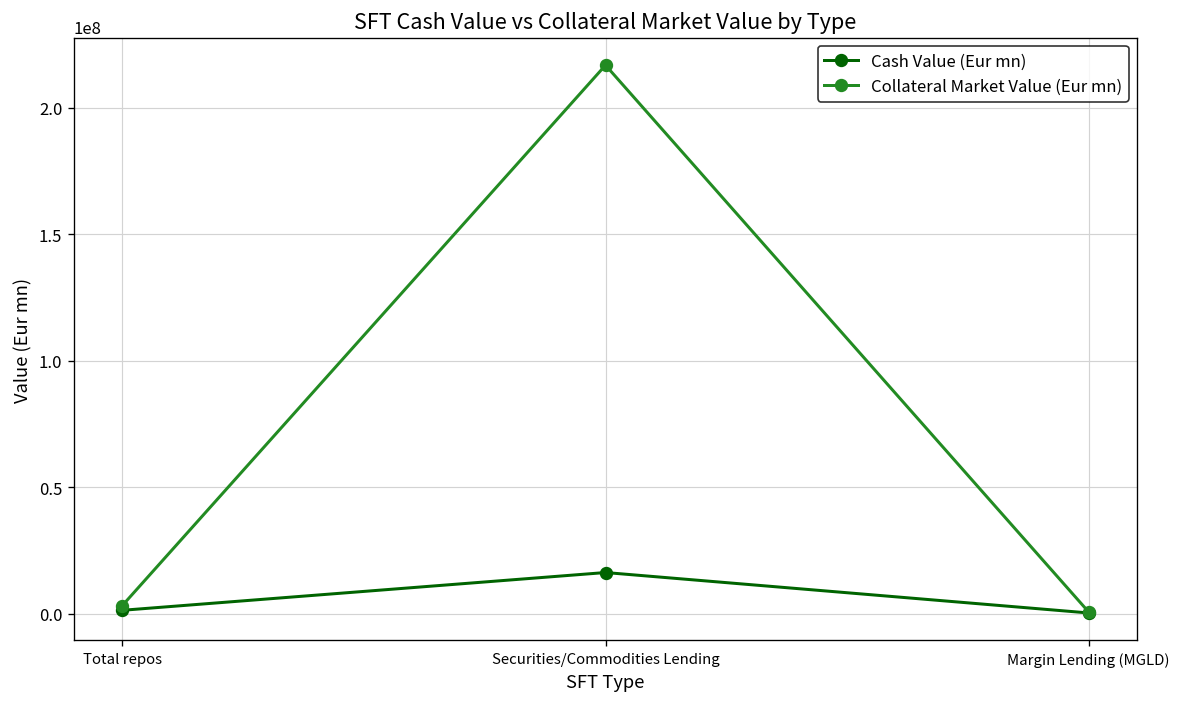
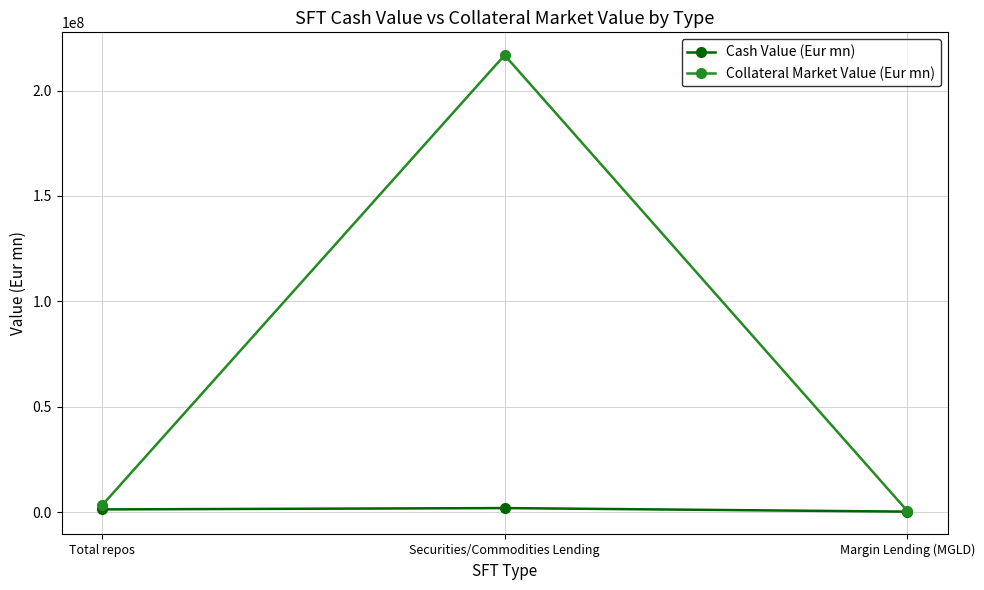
Cash Value (Eur mn), Securities/Commodities Lending: 16000000 -> 2000000
